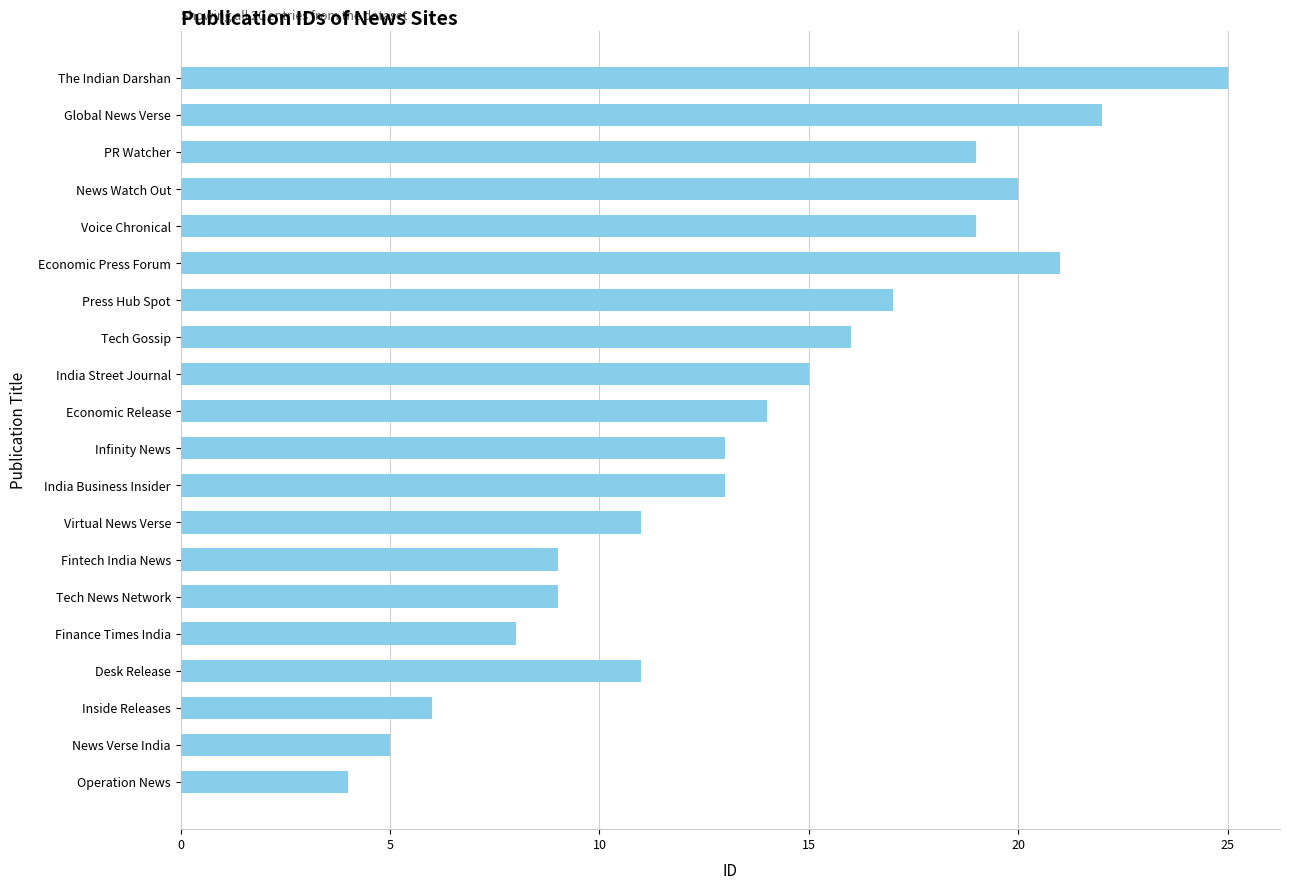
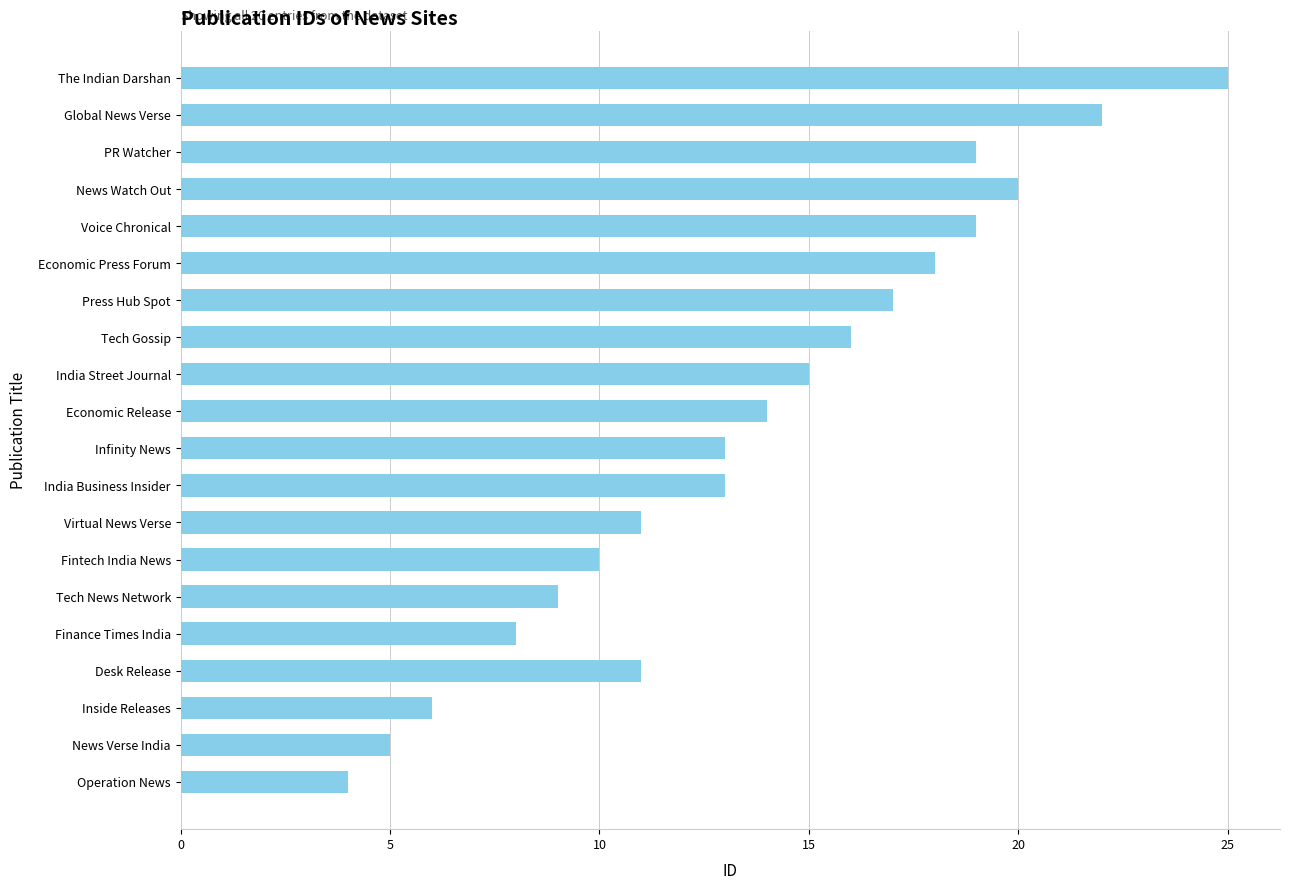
Economic Press Forum: 21 -> 18
Fintech India News: 9 -> 10
